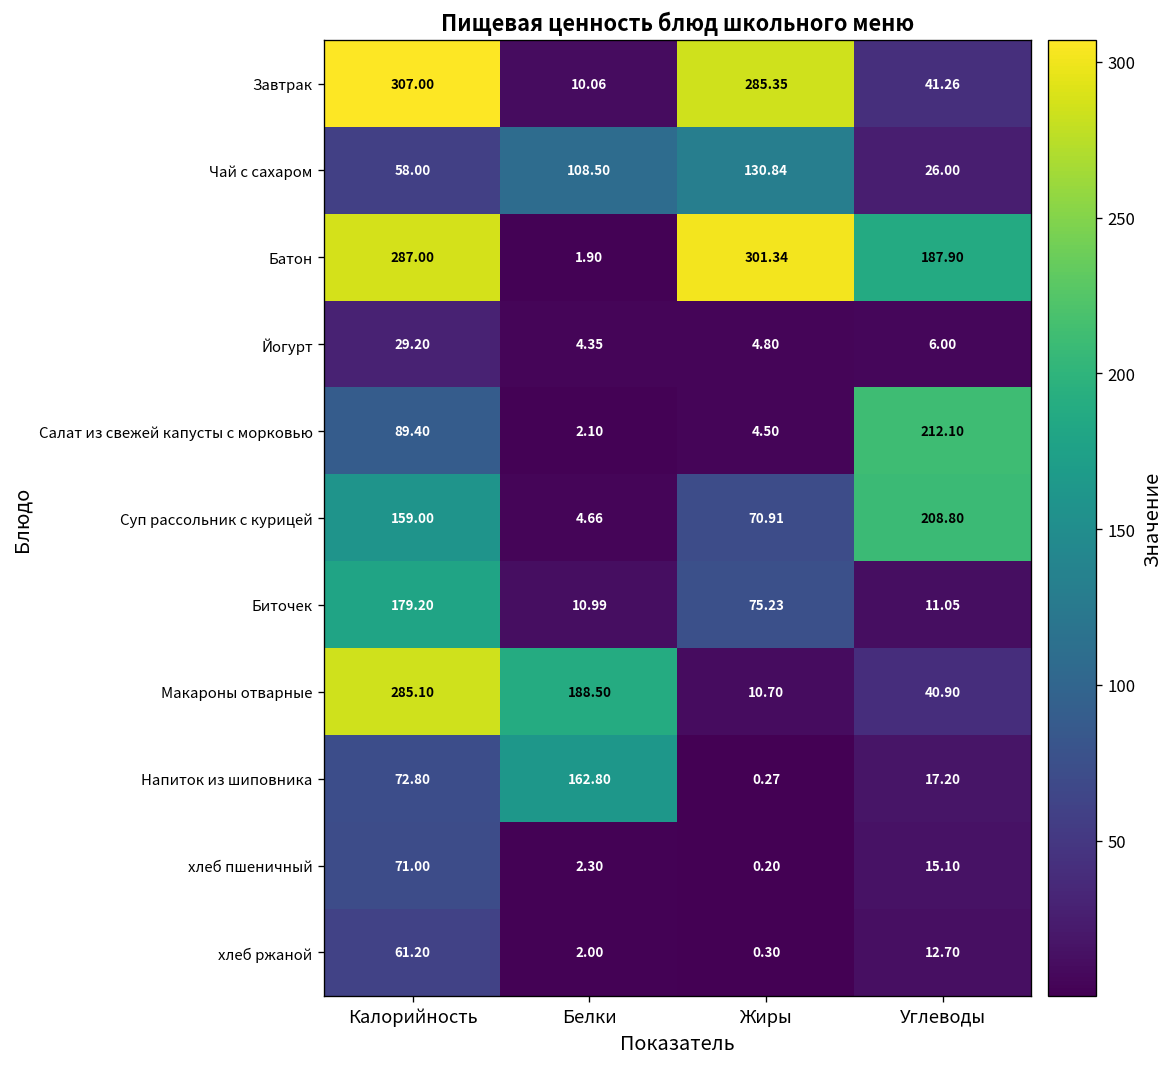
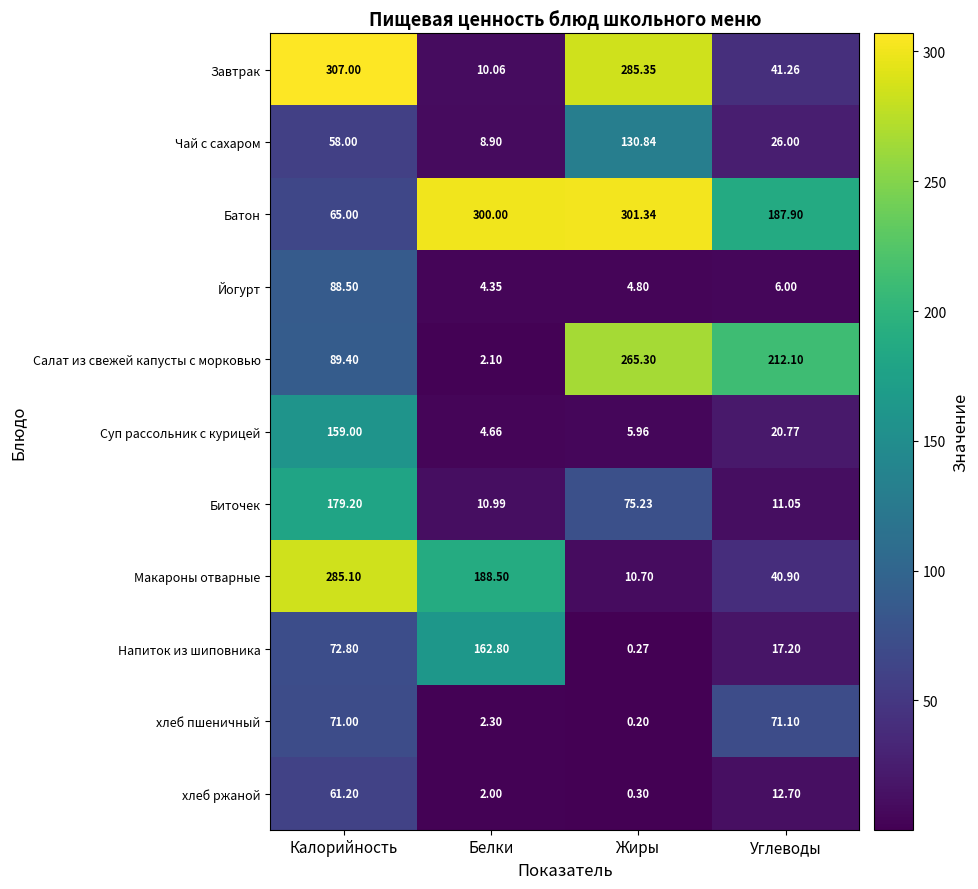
Чай с сахаром, Белки: 108.50 -> 8.90
Батон, Калорийность: 287.00 -> 65.00
Батон, Белки: 1.90 -> 300.00
Йогурт, Калорийность: 29.20 -> 88.50
Салат из свежей капусты с морковью, Жиры: 4.50 -> 265.30
Суп рассольник с курицей, Жиры: 70.91 -> 5.96
Суп рассольник с курицей, Углеводы: 208.80 -> 20.77
хлеб пшеничный, Углеводы: 15.10 -> 71.10
